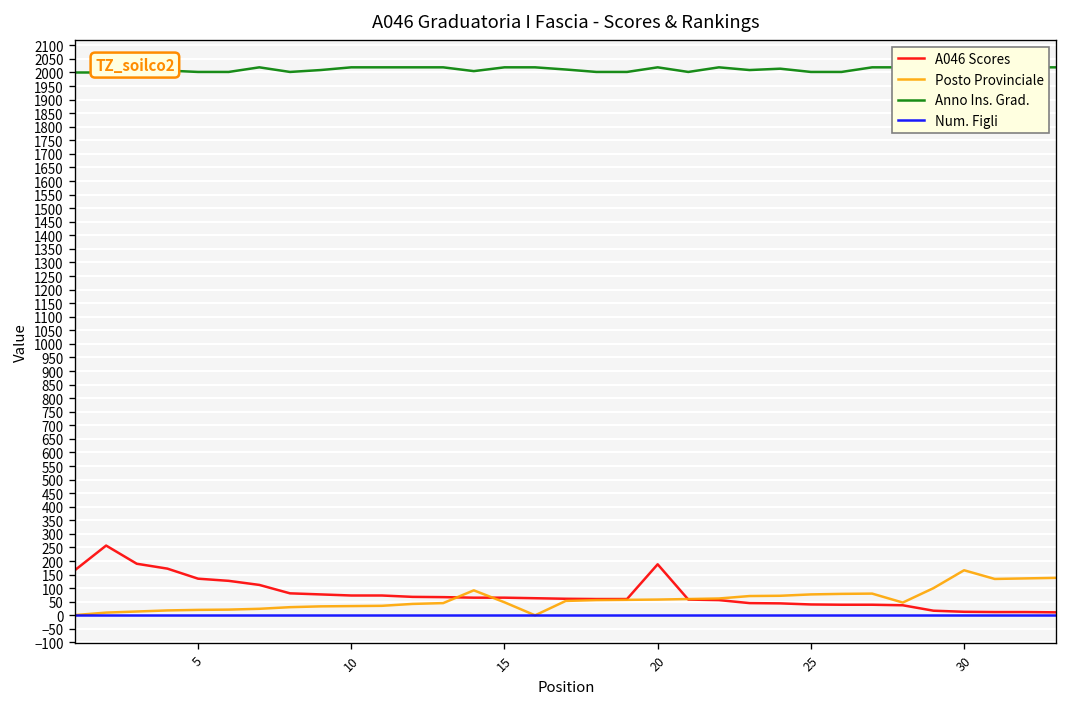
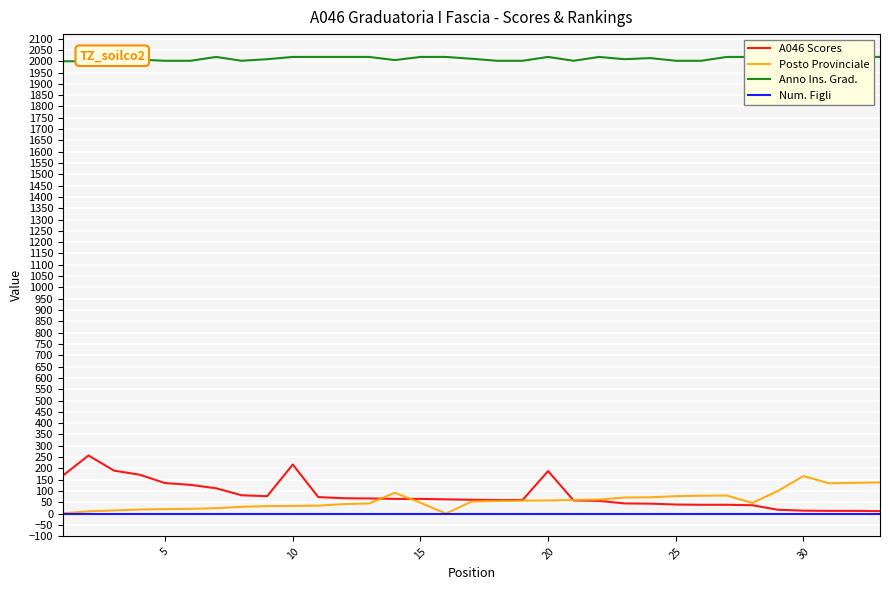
A046 Scores, 10: 70 -> 220
